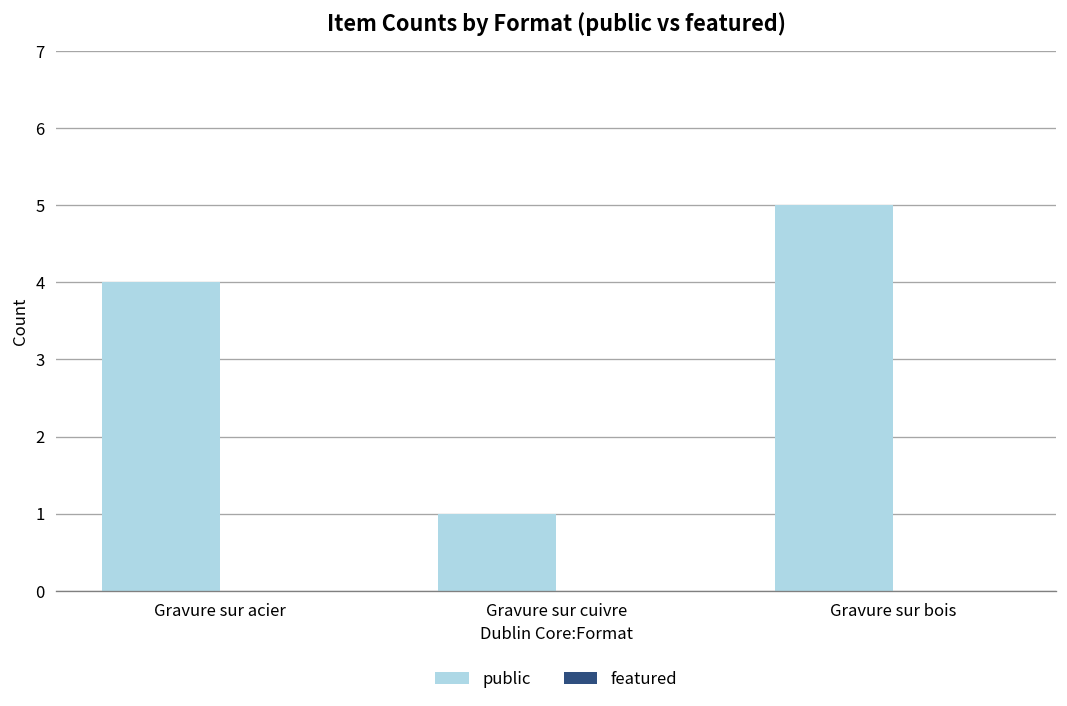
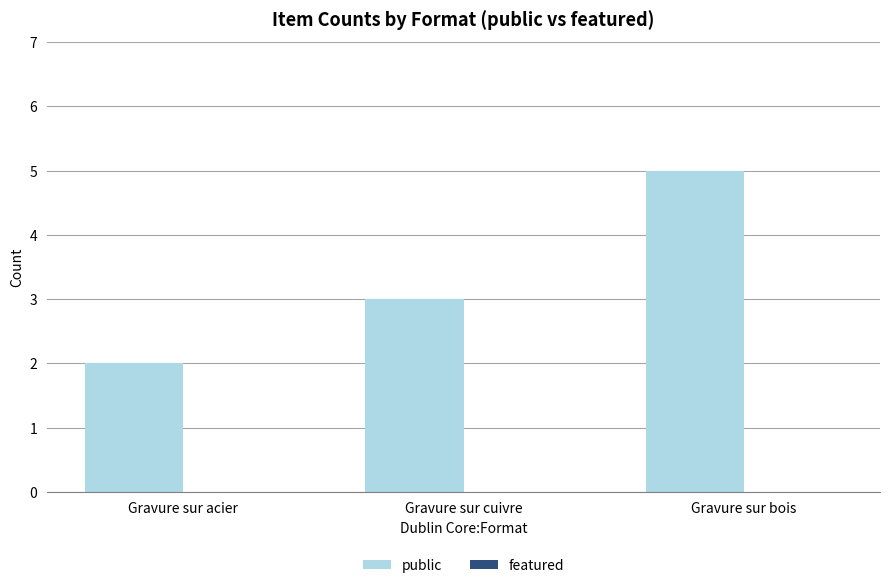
public, Gravure sur acier: 4 -> 2
public, Gravure sur cuivre: 1 -> 3
